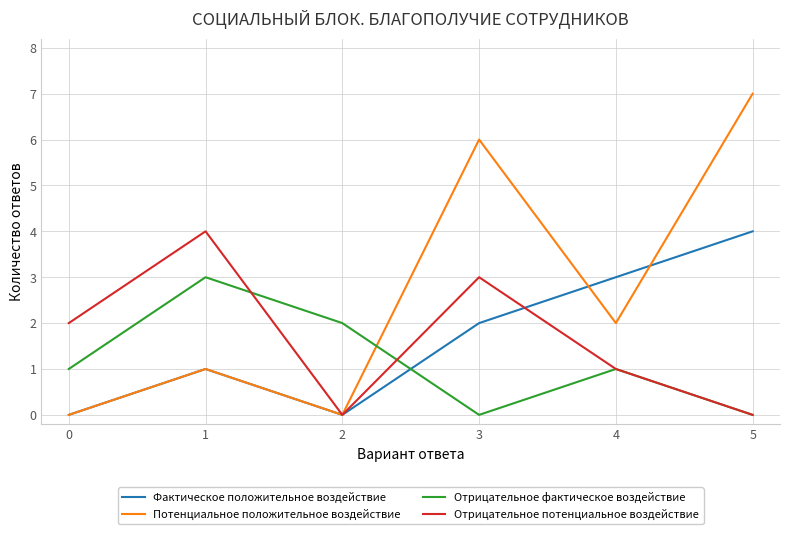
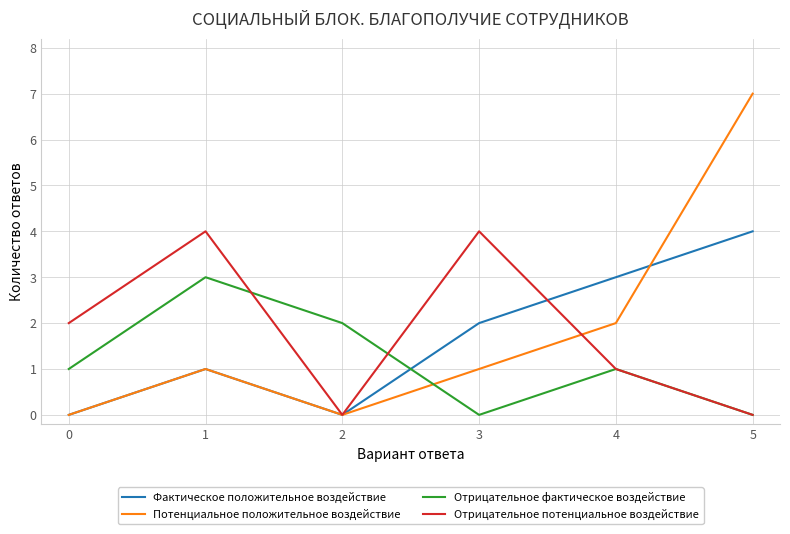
Потенциальное положительное воздействие, 3: 6 -> 1
Отрицательное потенциальное воздействие, 3: 3 -> 4
